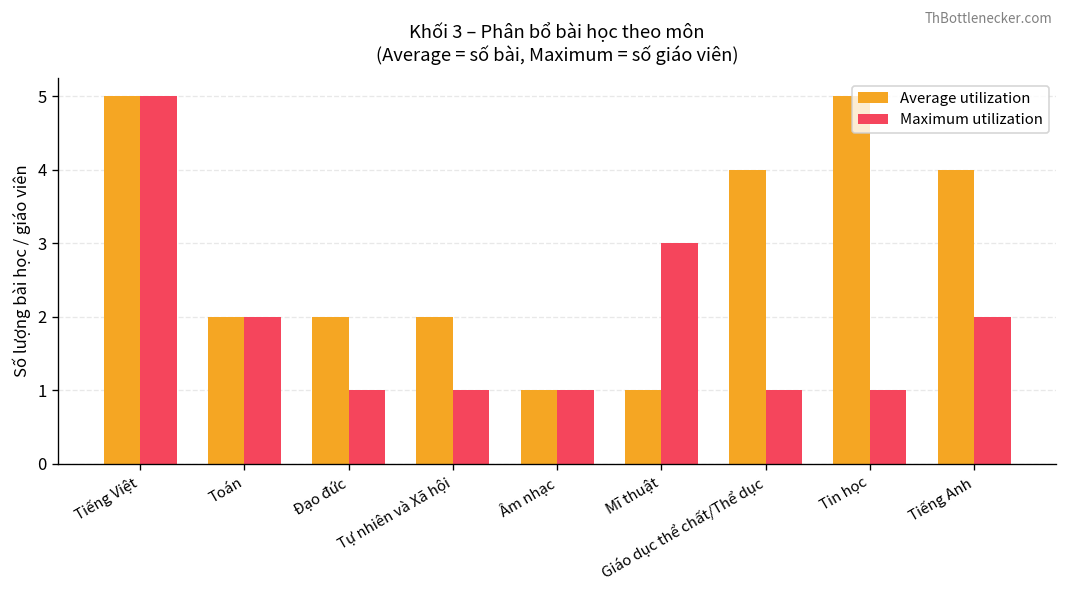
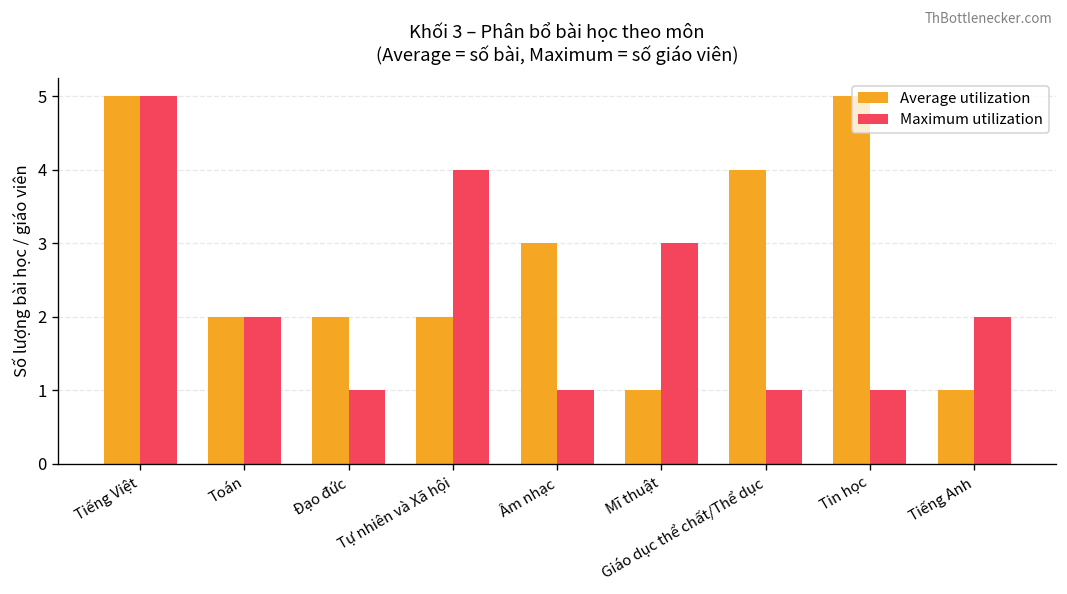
Maximum utilization, Tự nhiên và Xã hội: 1 -> 4
Average utilization, Âm nhạc: 1 -> 3
Average utilization, Tiếng Anh: 4 -> 1
